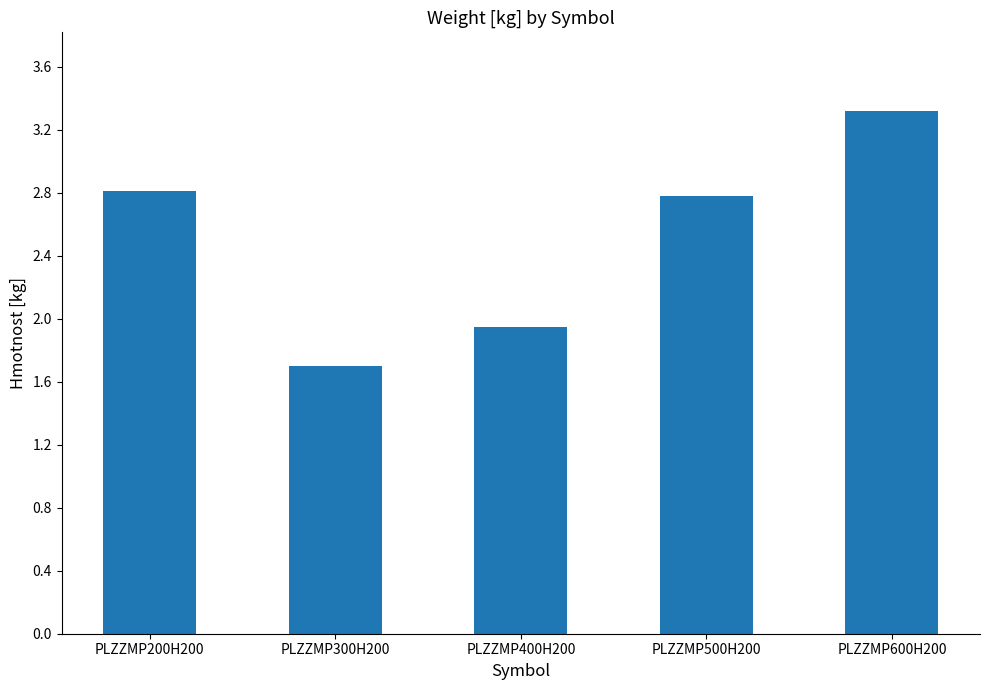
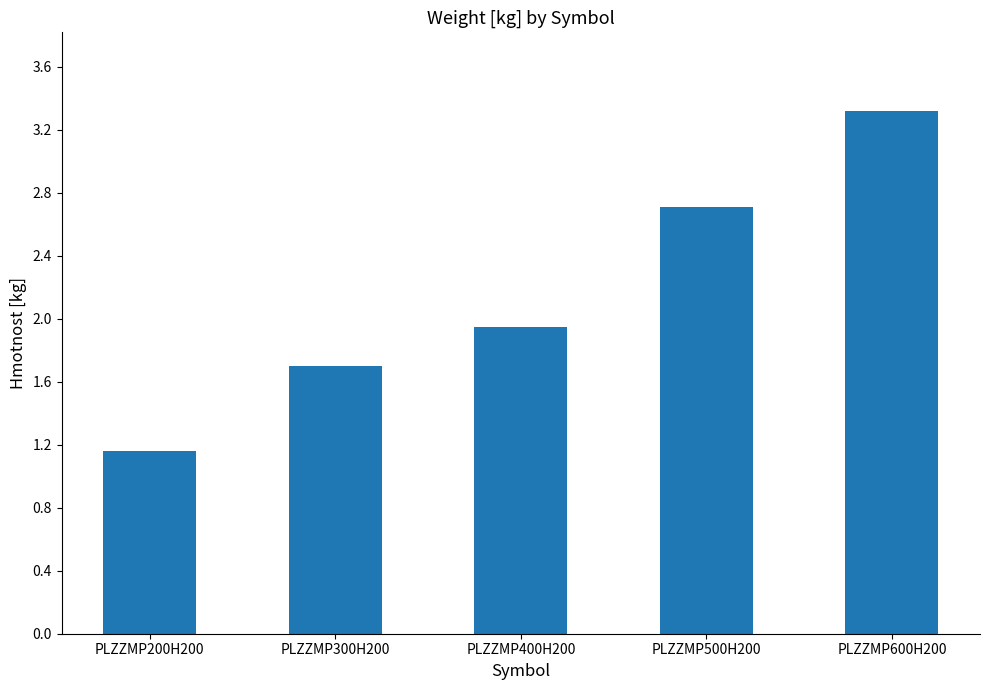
PLZZMP200H200: 2.81 -> 1.16
PLZZMP500H200: 2.78 -> 2.71
